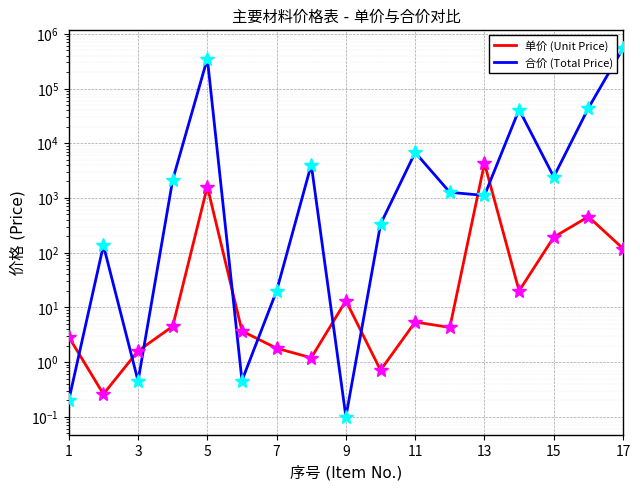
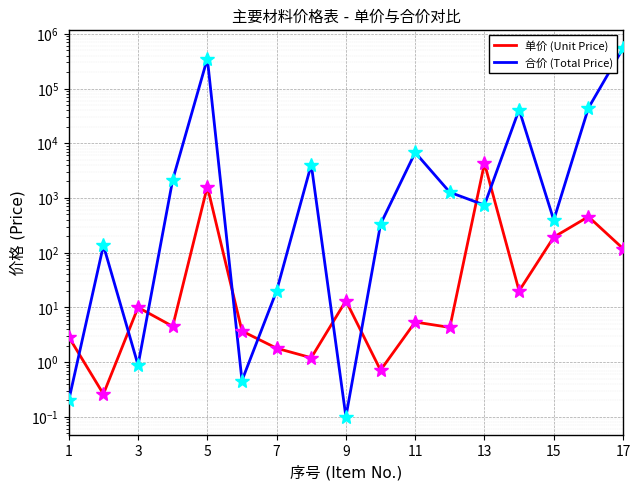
单价 (Unit Price), 3: 1.6 -> 10
合价 (Total Price), 3: 0.5 -> 0.9
合价 (Total Price), 13: 1100 -> 700
合价 (Total Price), 15: 2000 -> 400
